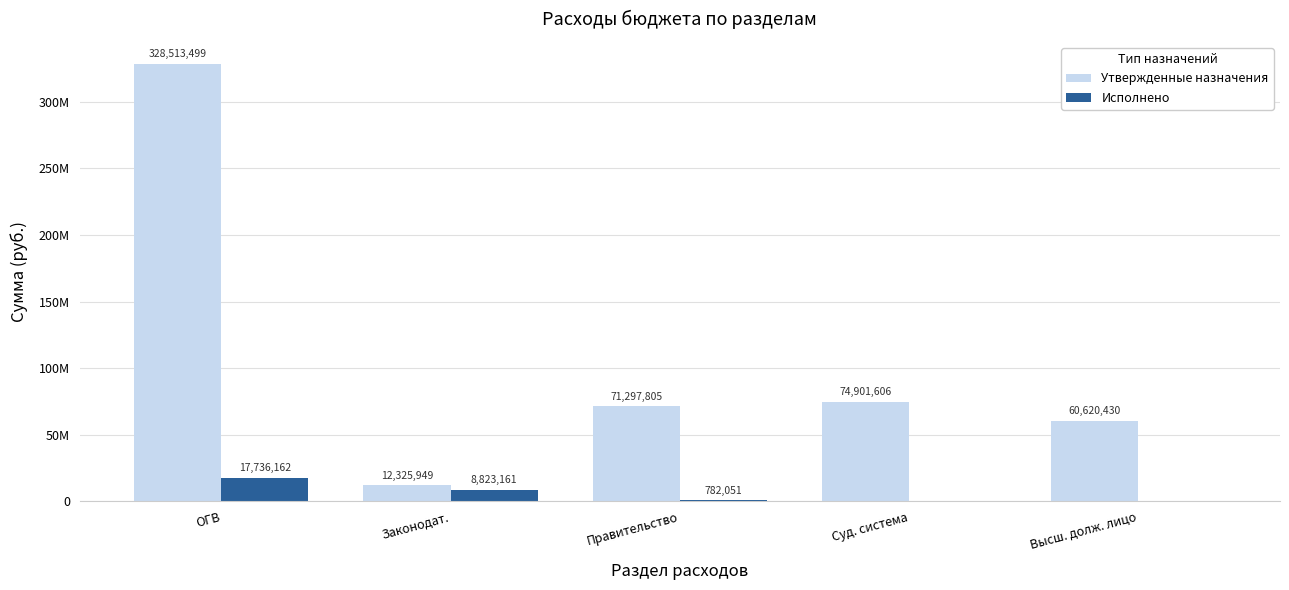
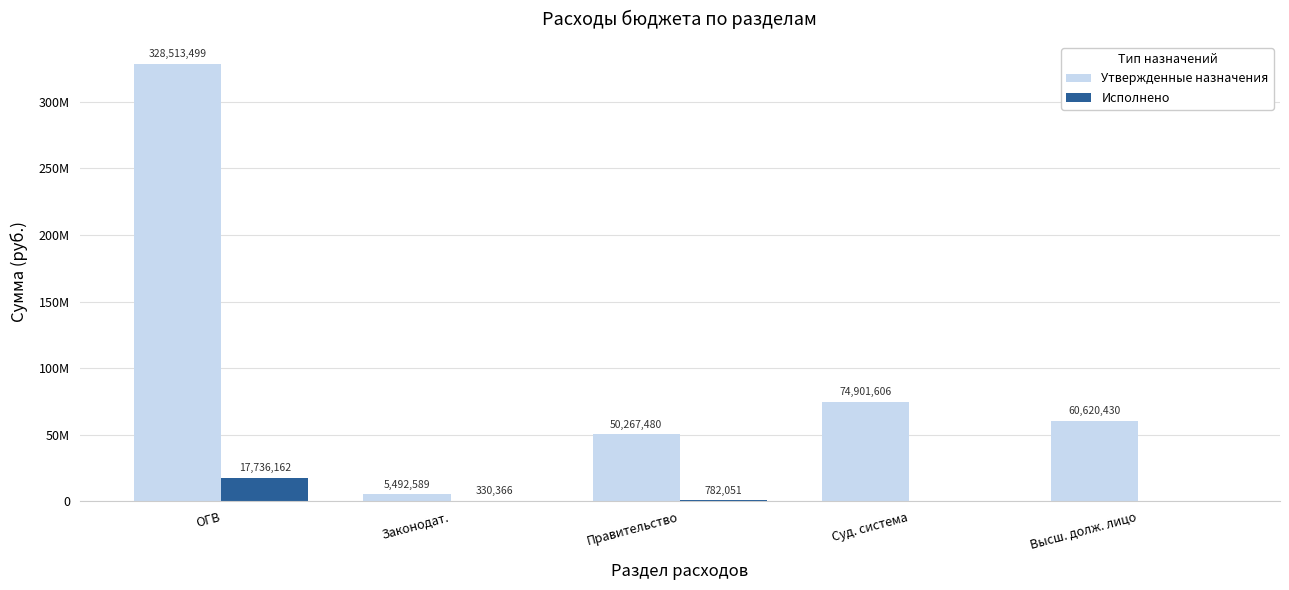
Утвержденные назначения, Законодат.: 12,325,949 -> 5,492,589
Исполнено, Законодат.: 8,823,161 -> 330,366
Утвержденные назначения, Правительство: 71,297,805 -> 50,267,480
